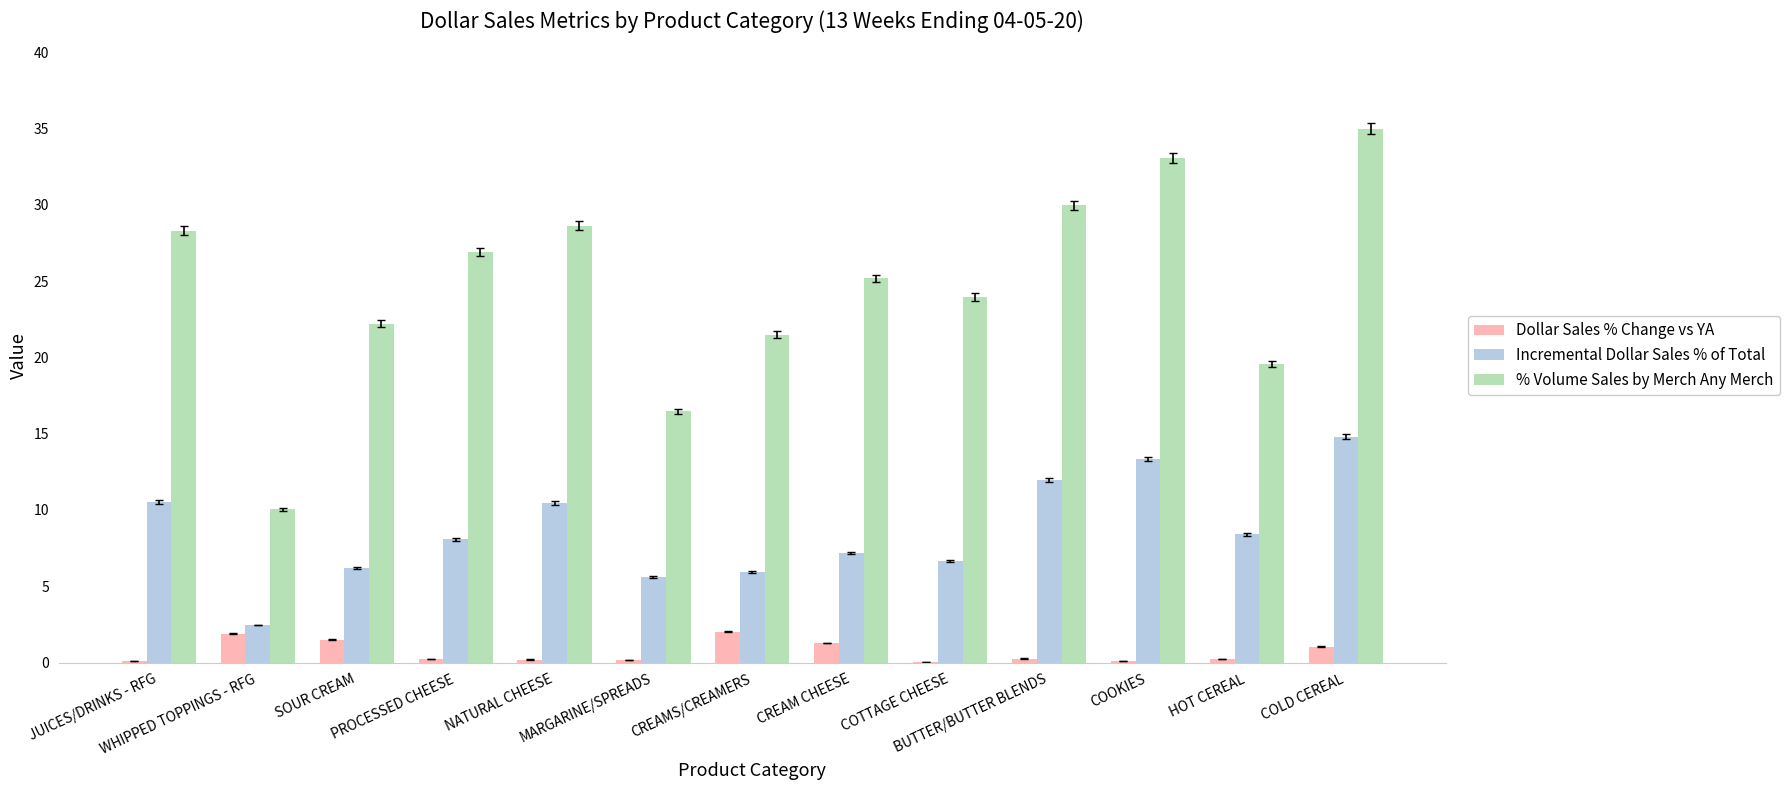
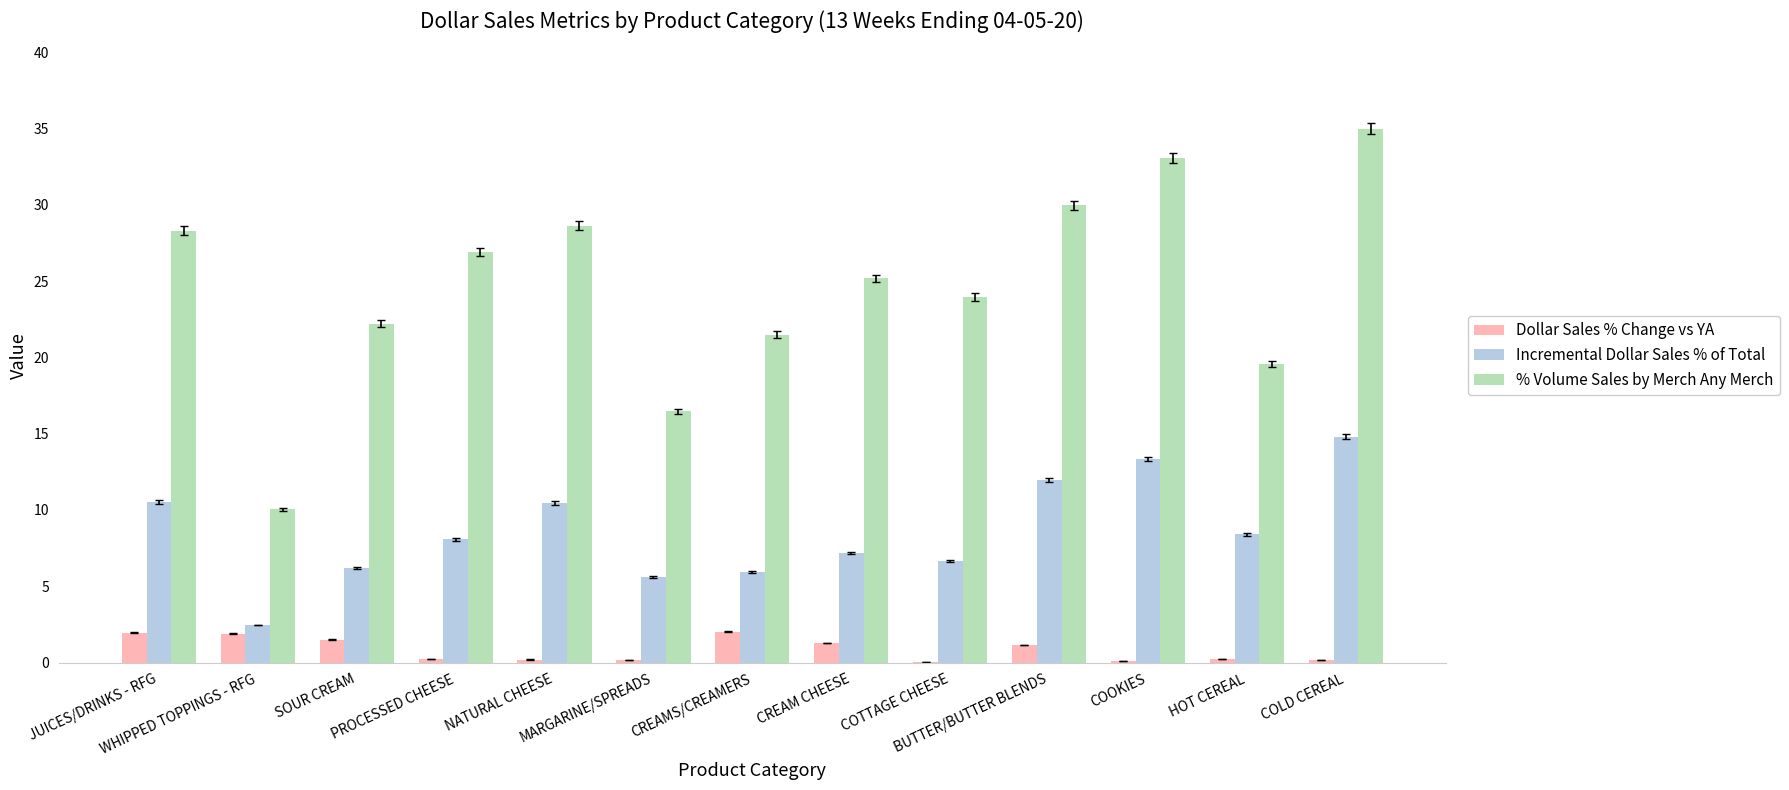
Dollar Sales % Change vs YA, JUICES/DRINKS - RFG: 0.1 -> 2.0
Dollar Sales % Change vs YA, BUTTER/BUTTER BLENDS: 0.3 -> 1.1
Dollar Sales % Change vs YA, COLD CEREAL: 1.0 -> 0.2
